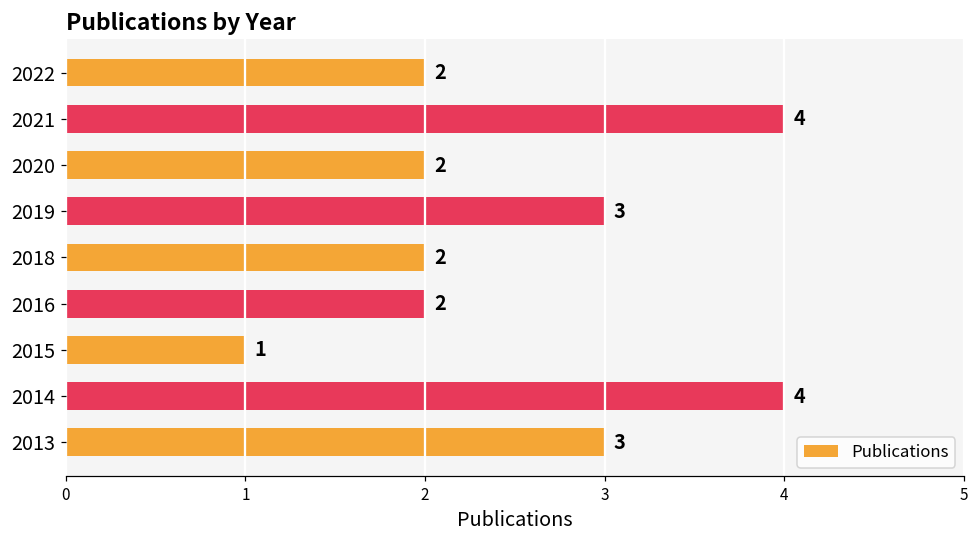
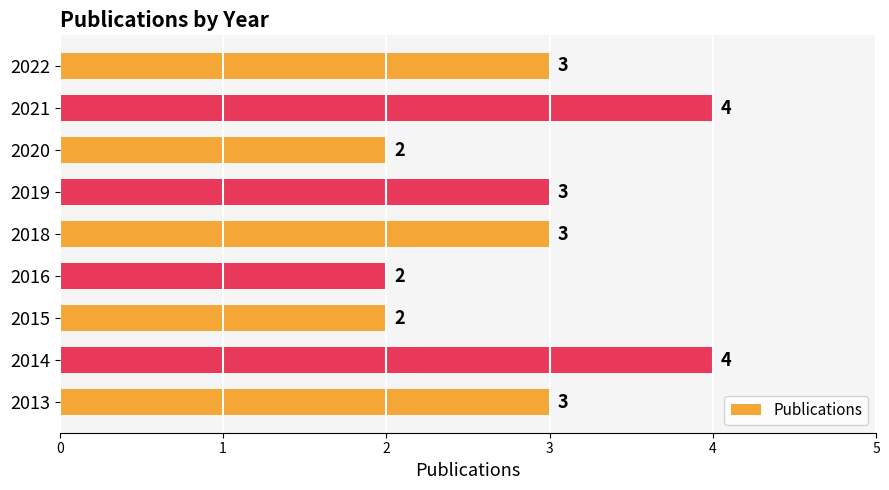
2022: 2 -> 3
2018: 2 -> 3
2015: 1 -> 2
